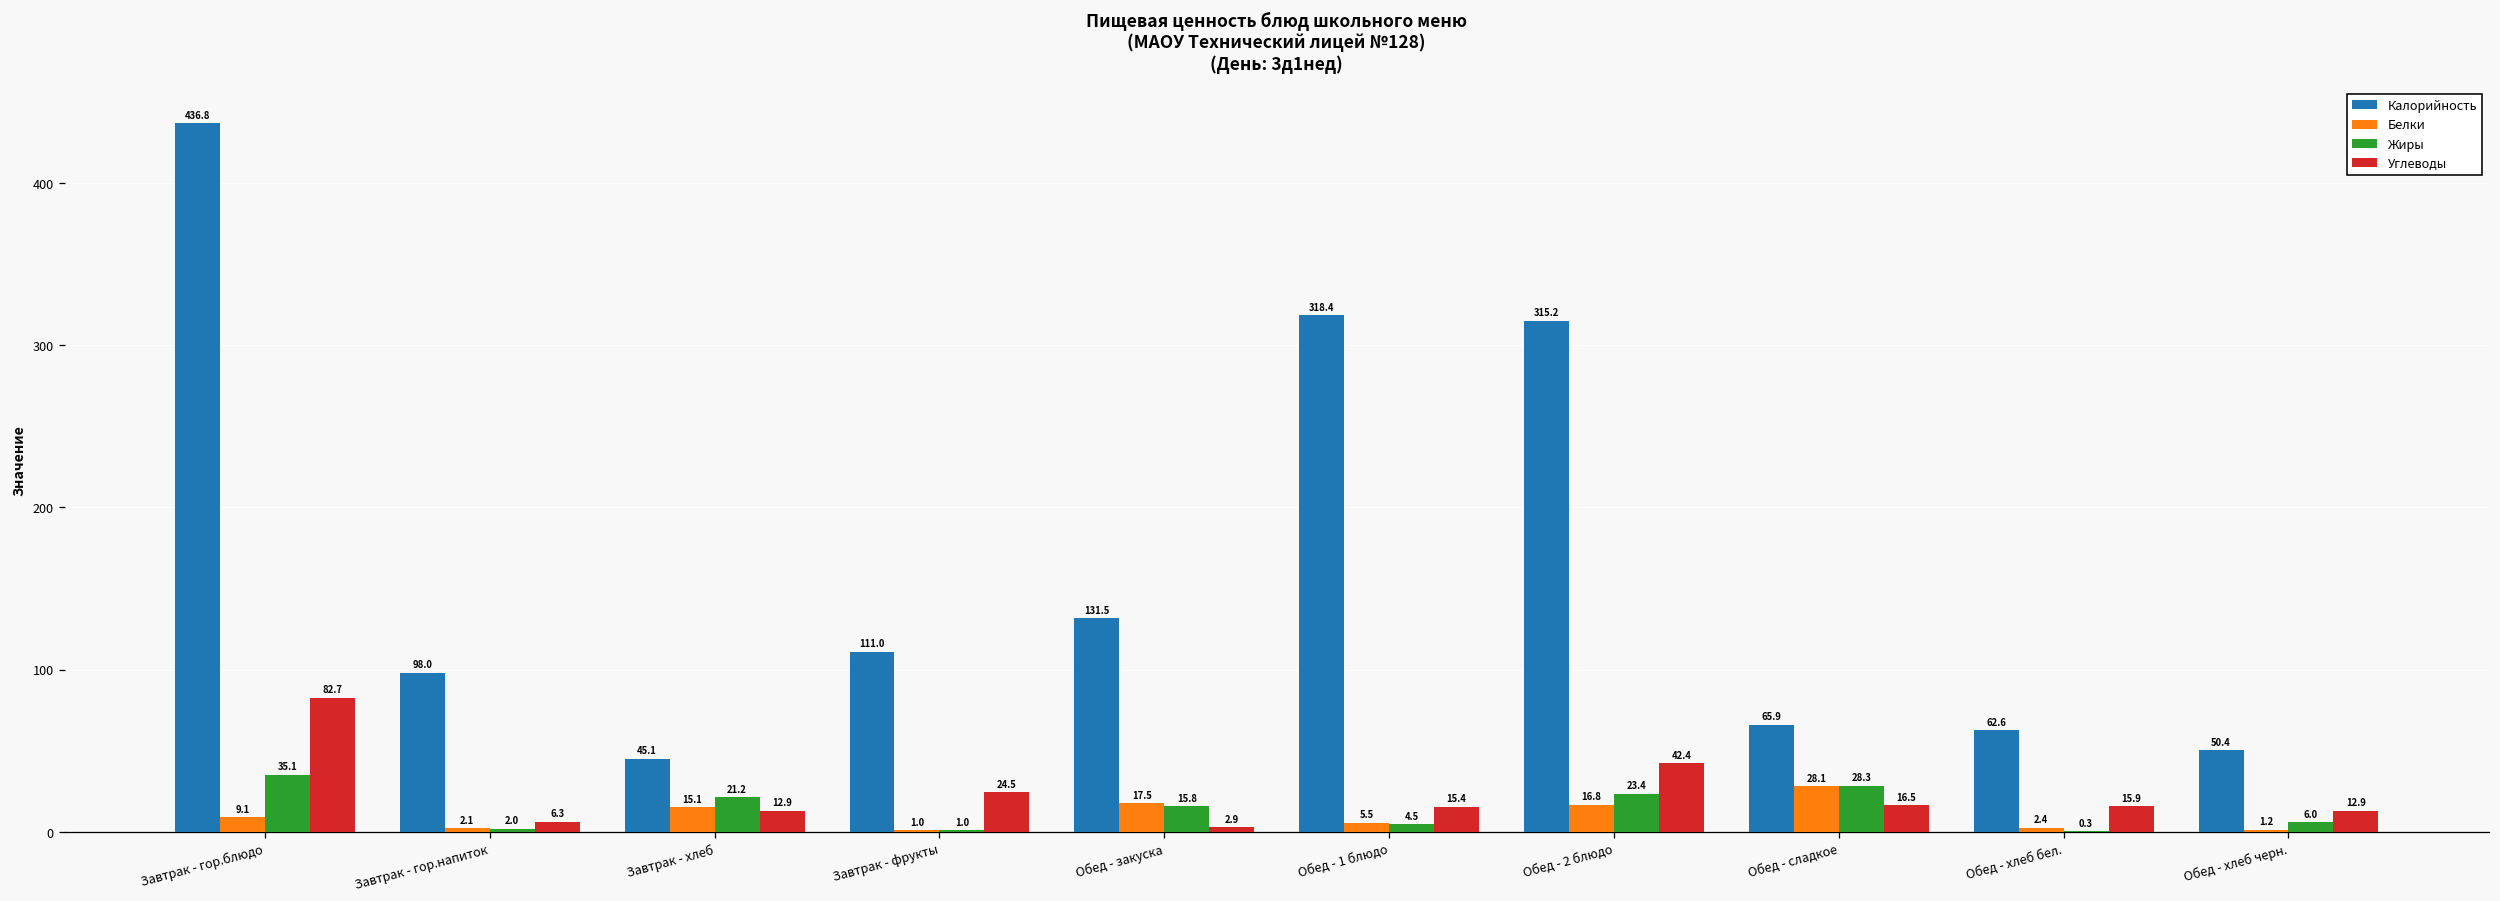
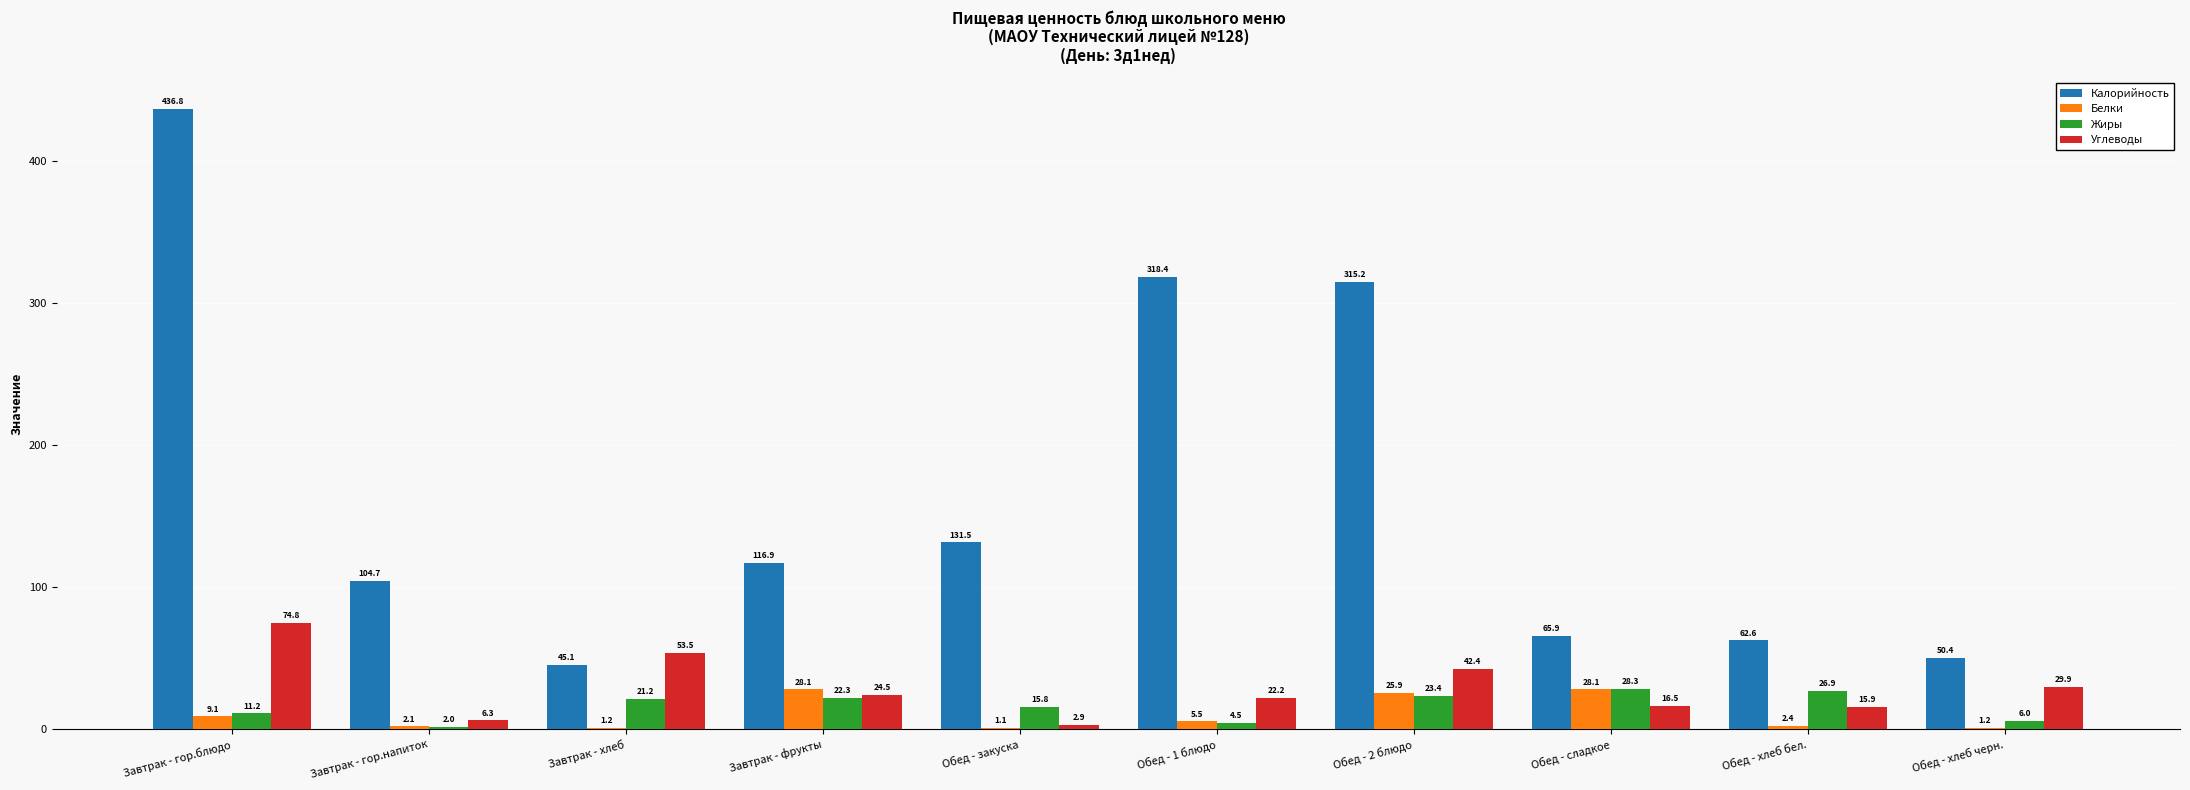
Жиры, Завтрак - гор.блюдо: 35.1 -> 11.2
Углеводы, Завтрак - гор.блюдо: 82.7 -> 74.8
Калорийность, Завтрак - гор.напиток: 98.0 -> 104.7
Белки, Завтрак - хлеб: 15.1 -> 1.2
Углеводы, Завтрак - хлеб: 12.9 -> 53.5
Калорийность, Завтрак - фрукты: 111.0 -> 116.9
Белки, Завтрак - фрукты: 1.0 -> 28.1
Жиры, Завтрак - фрукты: 1.0 -> 22.3
Белки, Обед - закуска: 17.5 -> 1.1
Углеводы, Обед - 1 блюдо: 15.4 -> 22.2
Белки, Обед - 2 блюдо: 16.8 -> 25.9
Жиры, Обед - хлеб бел.: 0.3 -> 26.9
Углеводы, Обед - хлеб черн.: 12.9 -> 29.9
